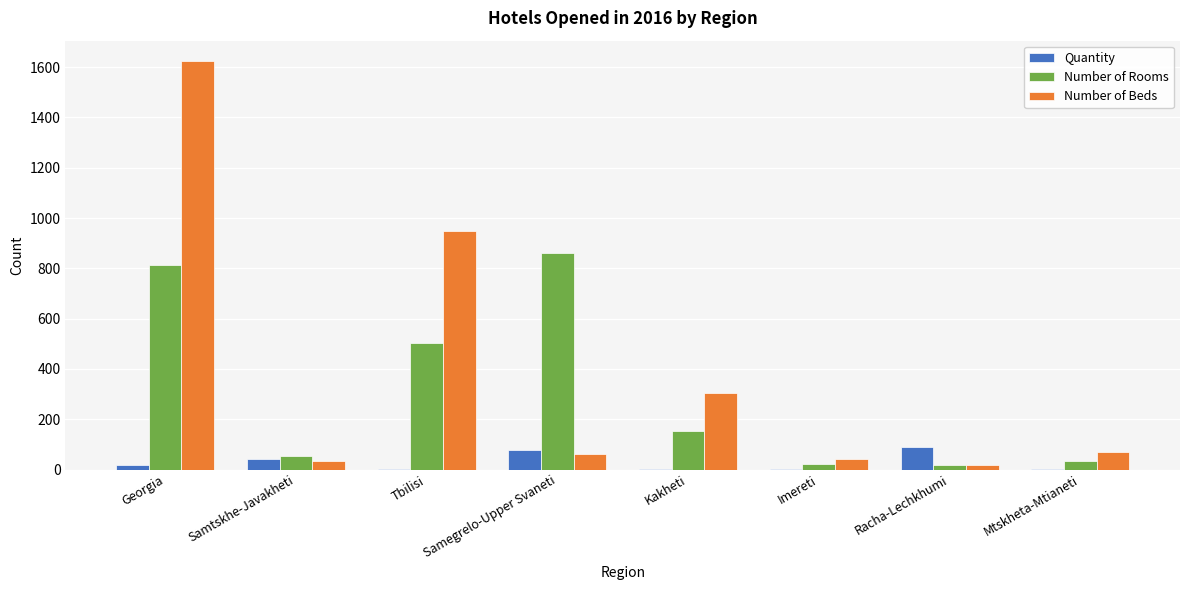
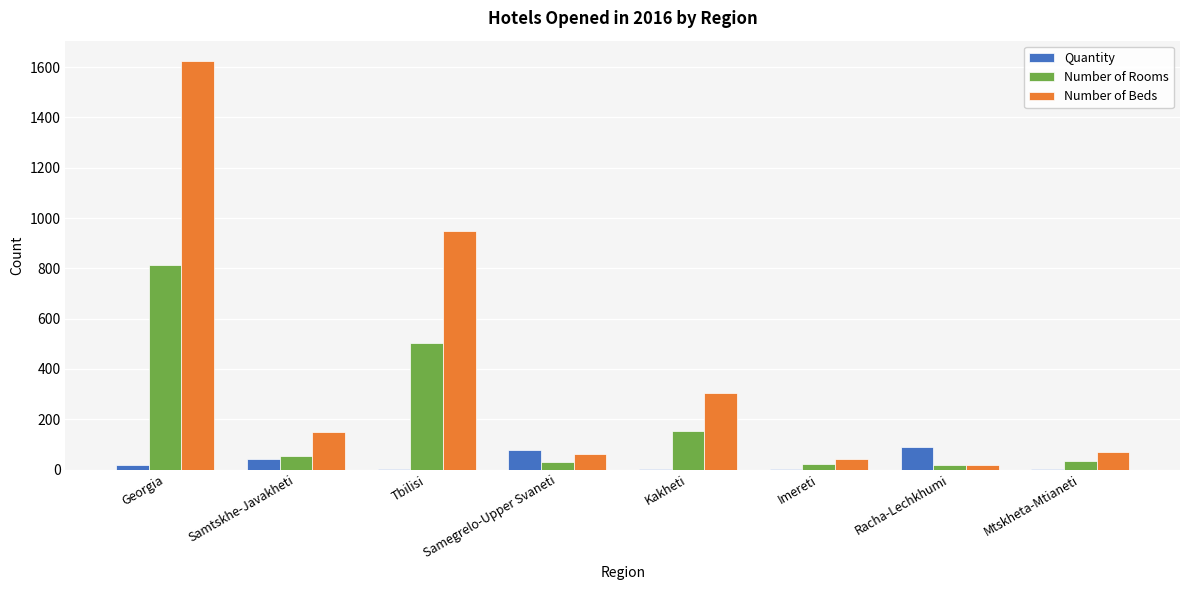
Number of Beds, Samtskhe-Javakheti: 30 -> 150
Number of Rooms, Samegrelo-Upper Svaneti: 860 -> 30
